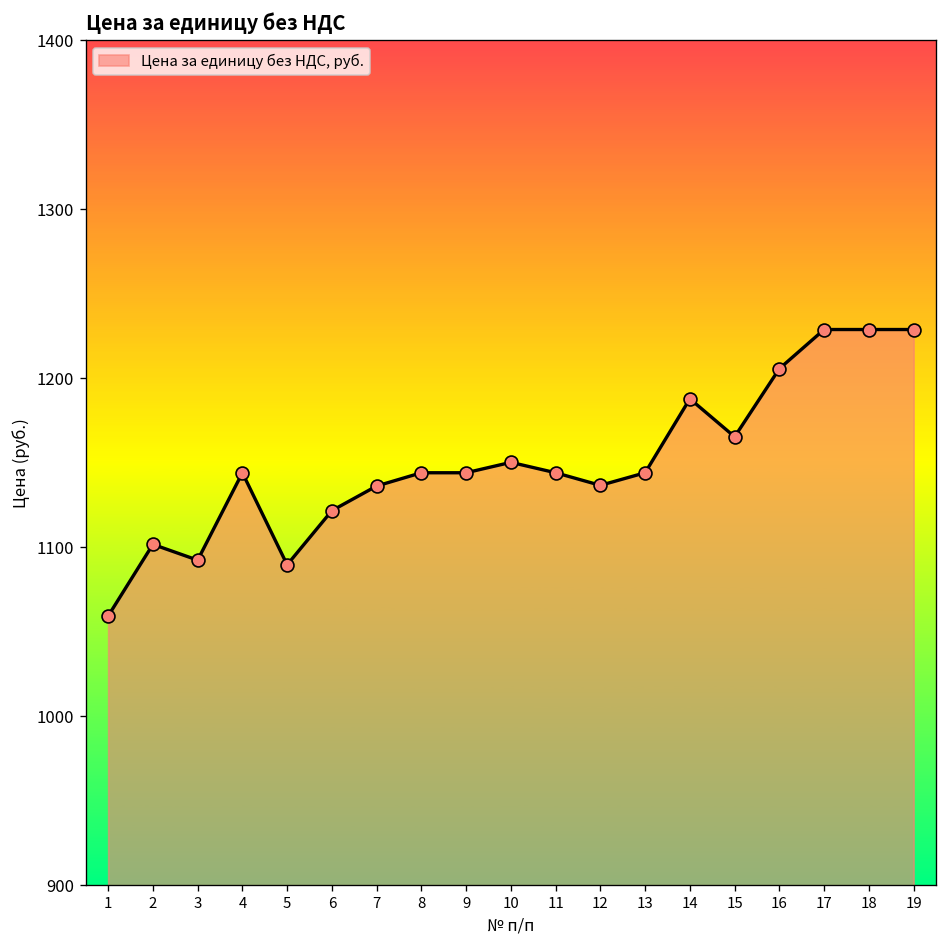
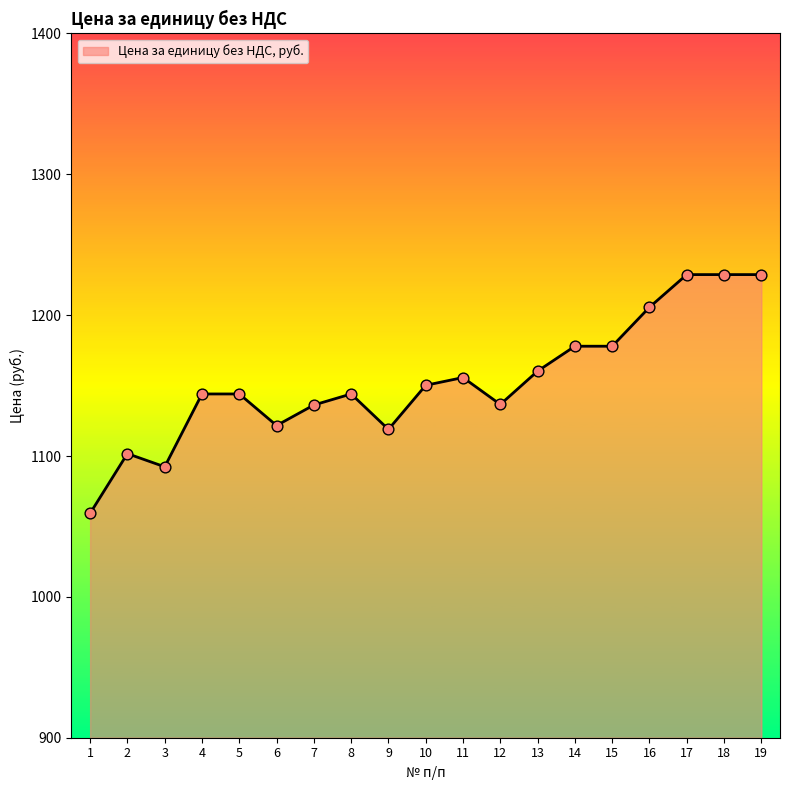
5: 1090 -> 1144
9: 1144 -> 1119
11: 1144 -> 1156
13: 1144 -> 1160
14: 1188 -> 1178
15: 1165 -> 1178
